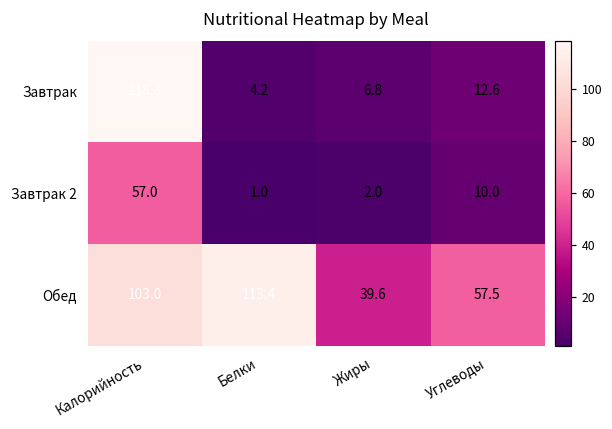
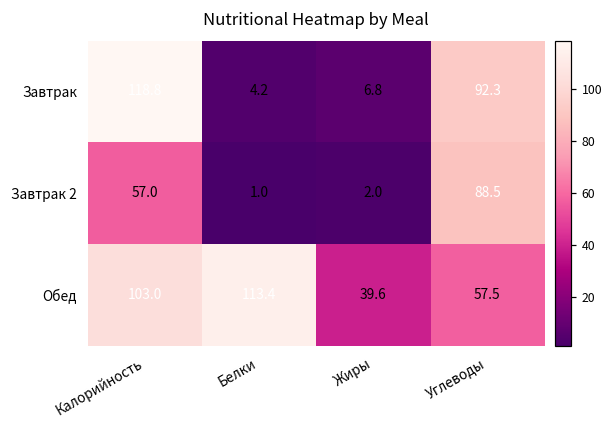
Завтрак, Углеводы: 12.6 -> 92.3
Завтрак 2, Углеводы: 10.0 -> 88.5
